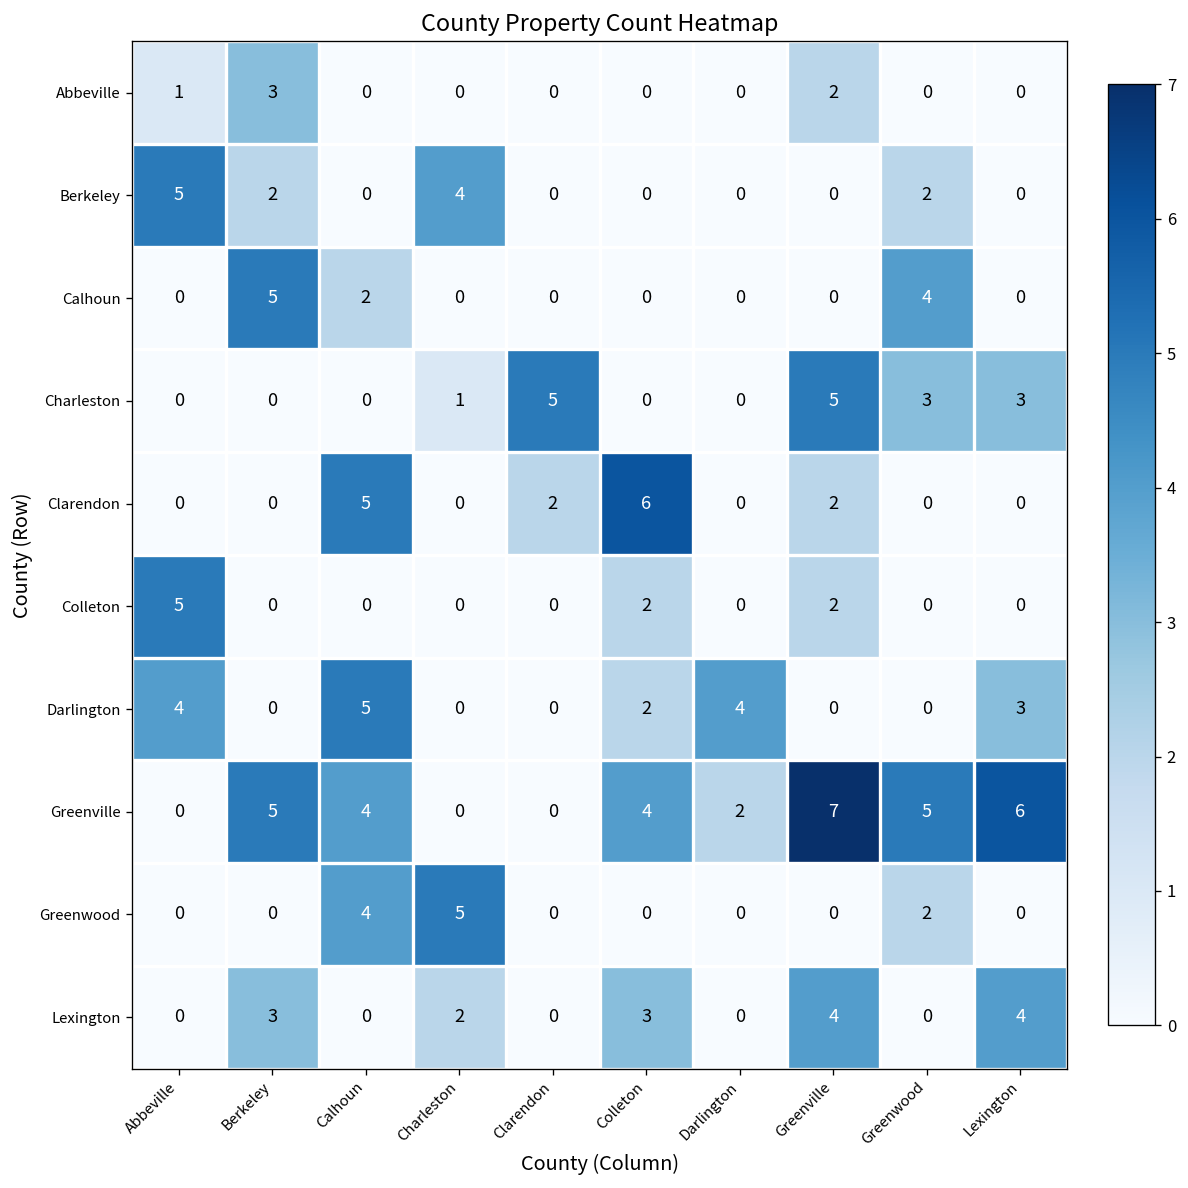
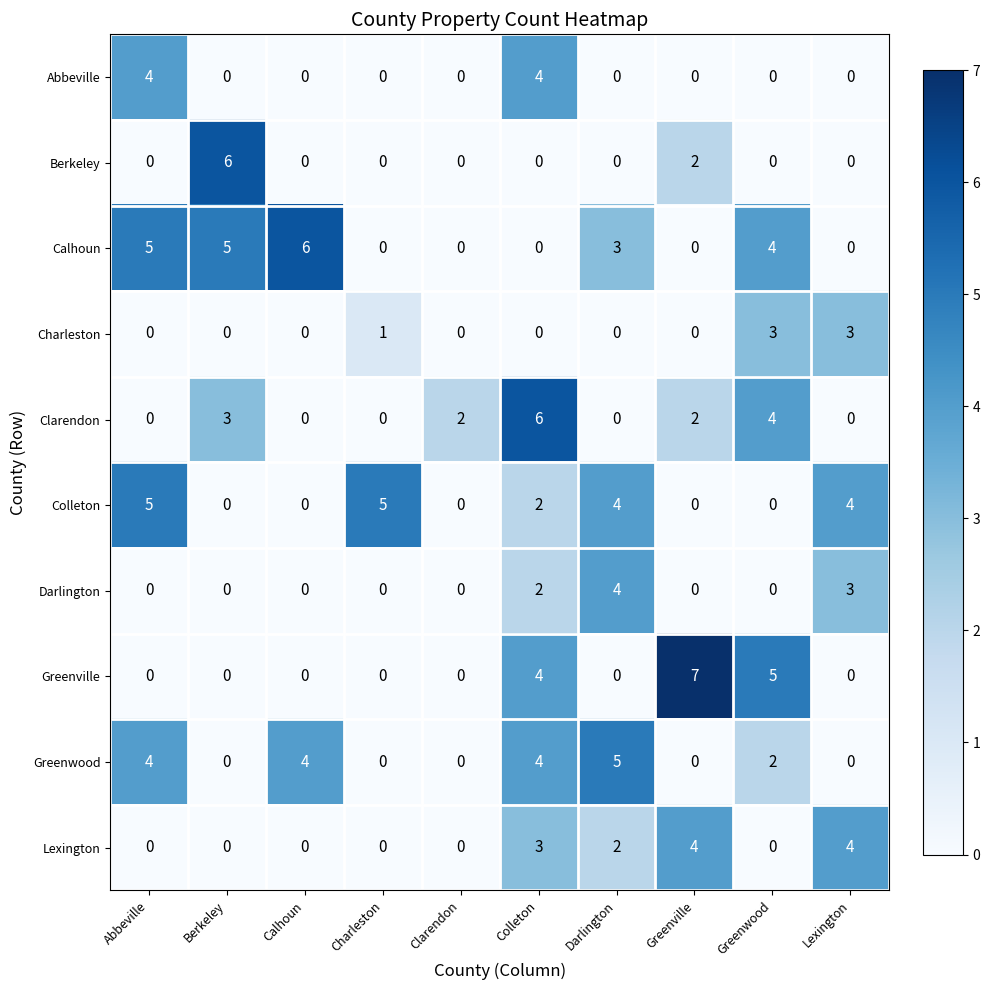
Abbeville, Abbeville: 1 -> 4
Abbeville, Berkeley: 3 -> 0
Abbeville, Colleton: 0 -> 4
Abbeville, Greenville: 2 -> 0
Berkeley, Abbeville: 5 -> 0
Berkeley, Berkeley: 2 -> 6
Berkeley, Charleston: 4 -> 0
Berkeley, Greenville: 0 -> 2
Berkeley, Greenwood: 2 -> 0
Calhoun, Abbeville: 0 -> 5
Calhoun, Calhoun: 2 -> 6
Calhoun, Darlington: 0 -> 3
Charleston, Clarendon: 5 -> 0
Charleston, Greenville: 5 -> 0
Clarendon, Berkeley: 0 -> 3
Clarendon, Calhoun: 5 -> 0
Clarendon, Greenwood: 0 -> 4
Colleton, Charleston: 0 -> 5
Colleton, Darlington: 0 -> 4
Colleton, Greenville: 2 -> 0
Colleton, Lexington: 0 -> 4
Darlington, Abbeville: 4 -> 0
Darlington, Calhoun: 5 -> 0
Greenville, Berkeley: 5 -> 0
Greenville, Calhoun: 4 -> 0
Greenville, Darlington: 2 -> 0
Greenville, Lexington: 6 -> 0
Greenwood, Abbeville: 0 -> 4
Greenwood, Charleston: 5 -> 0
Greenwood, Colleton: 0 -> 4
Greenwood, Darlington: 0 -> 5
Lexington, Berkeley: 3 -> 0
Lexington, Charleston: 2 -> 0
Lexington, Darlington: 0 -> 2
